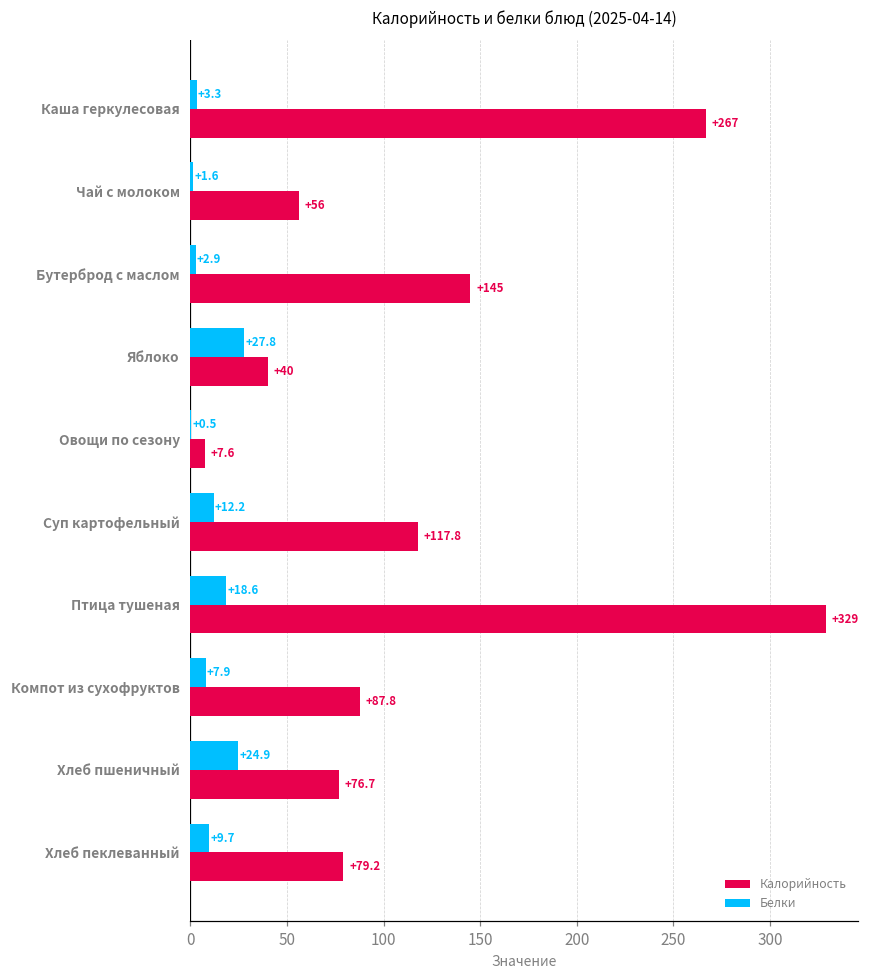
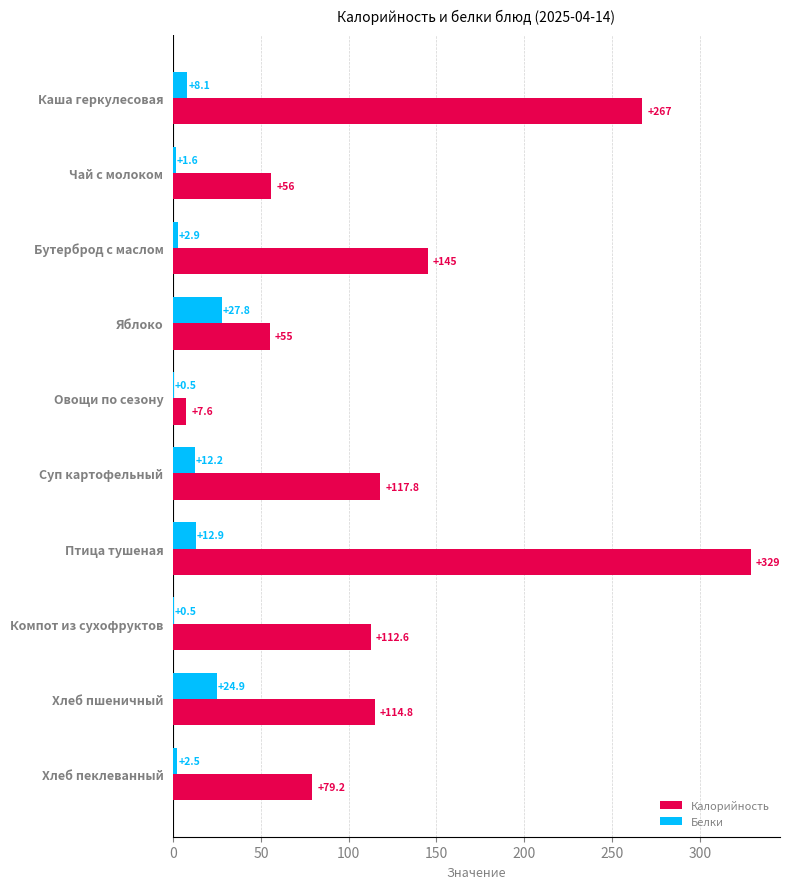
Белки, Каша геркулесовая: +3.3 -> +8.1
Калорийность, Яблоко: +40 -> +55
Белки, Птица тушеная: +18.6 -> +12.9
Белки, Компот из сухофруктов: +7.9 -> +0.5
Калорийность, Компот из сухофруктов: +87.8 -> +112.6
Калорийность, Хлеб пшеничный: +76.7 -> +114.8
Белки, Хлеб пеклеванный: +9.7 -> +2.5
